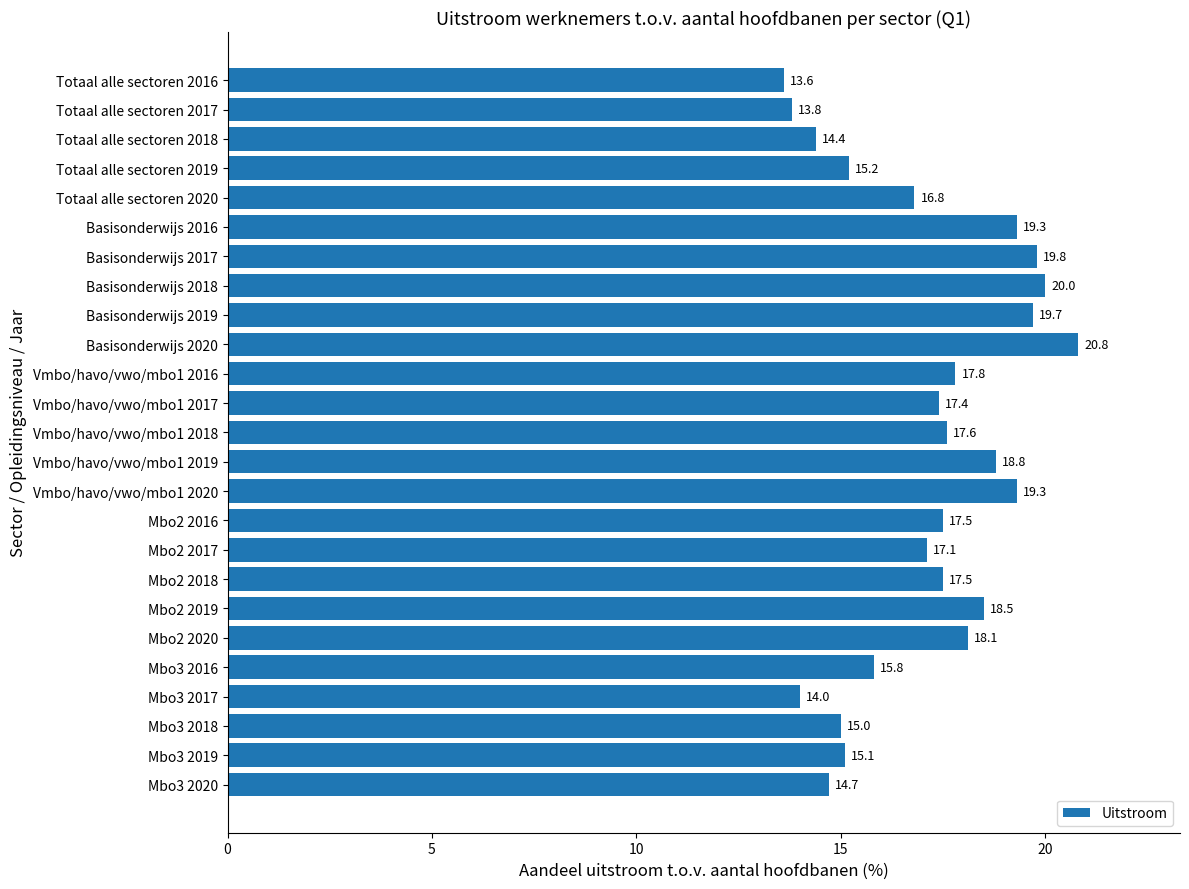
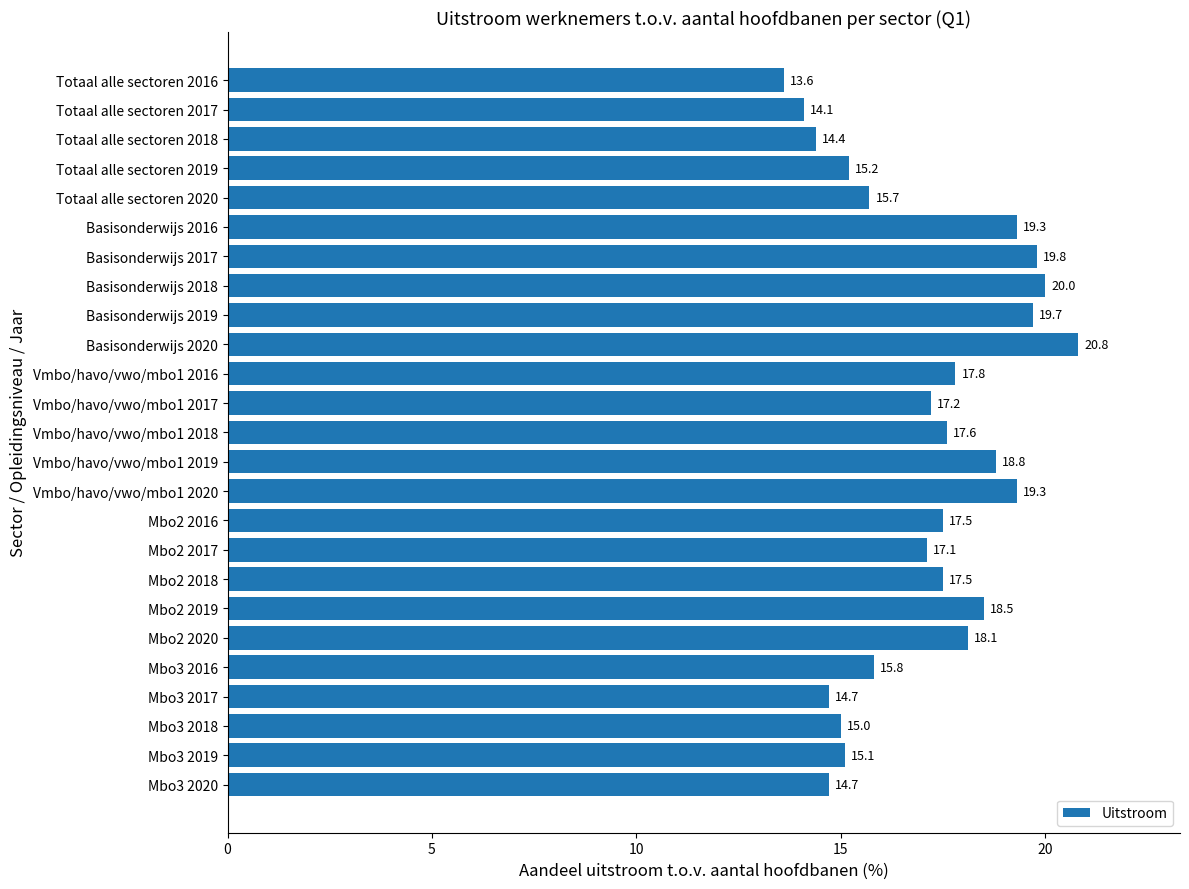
Totaal alle sectoren 2017: 13.8 -> 14.1
Totaal alle sectoren 2020: 16.8 -> 15.7
Vmbo/havo/vwo/mbo1 2017: 17.4 -> 17.2
Mbo3 2017: 14.0 -> 14.7
